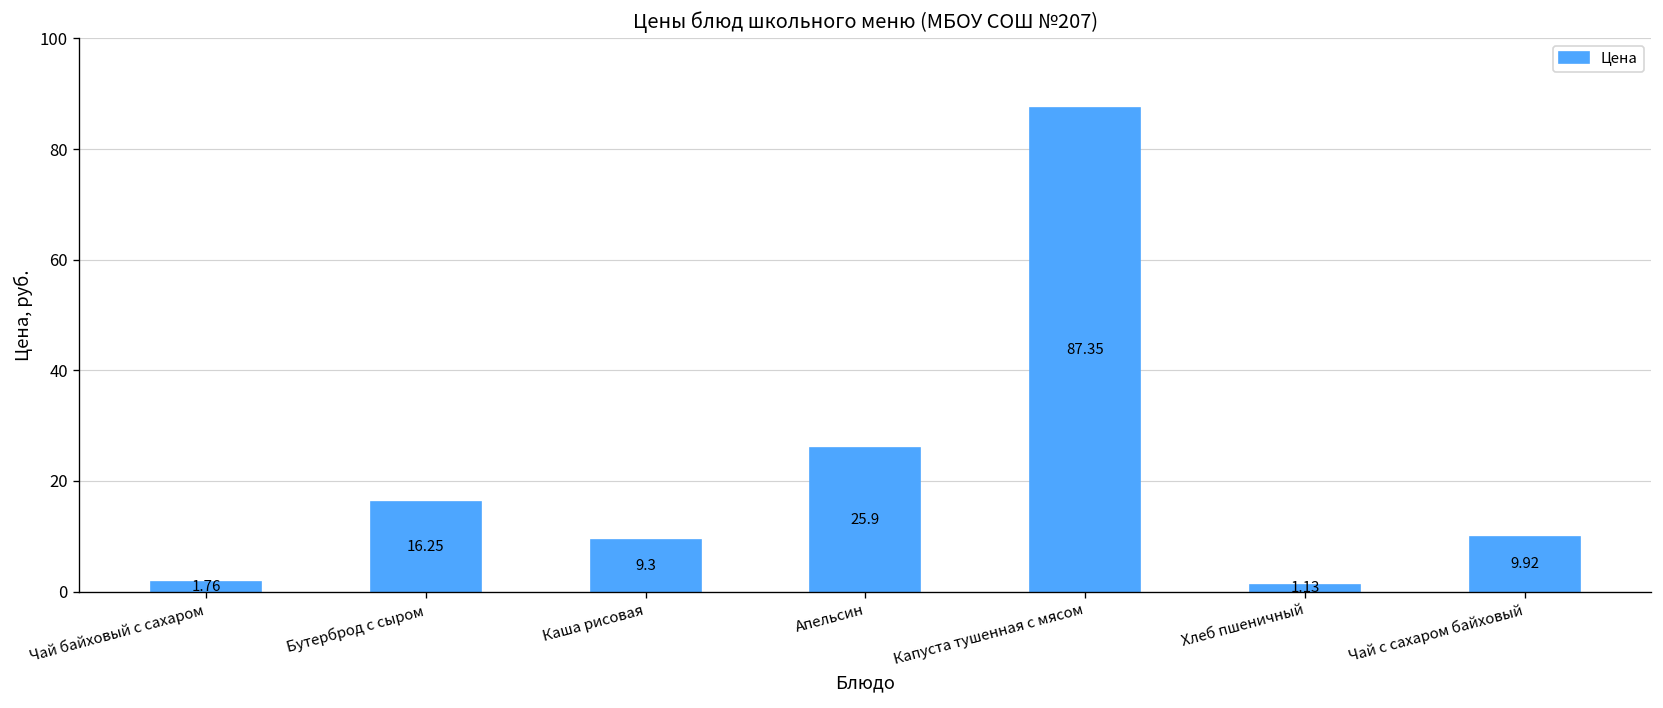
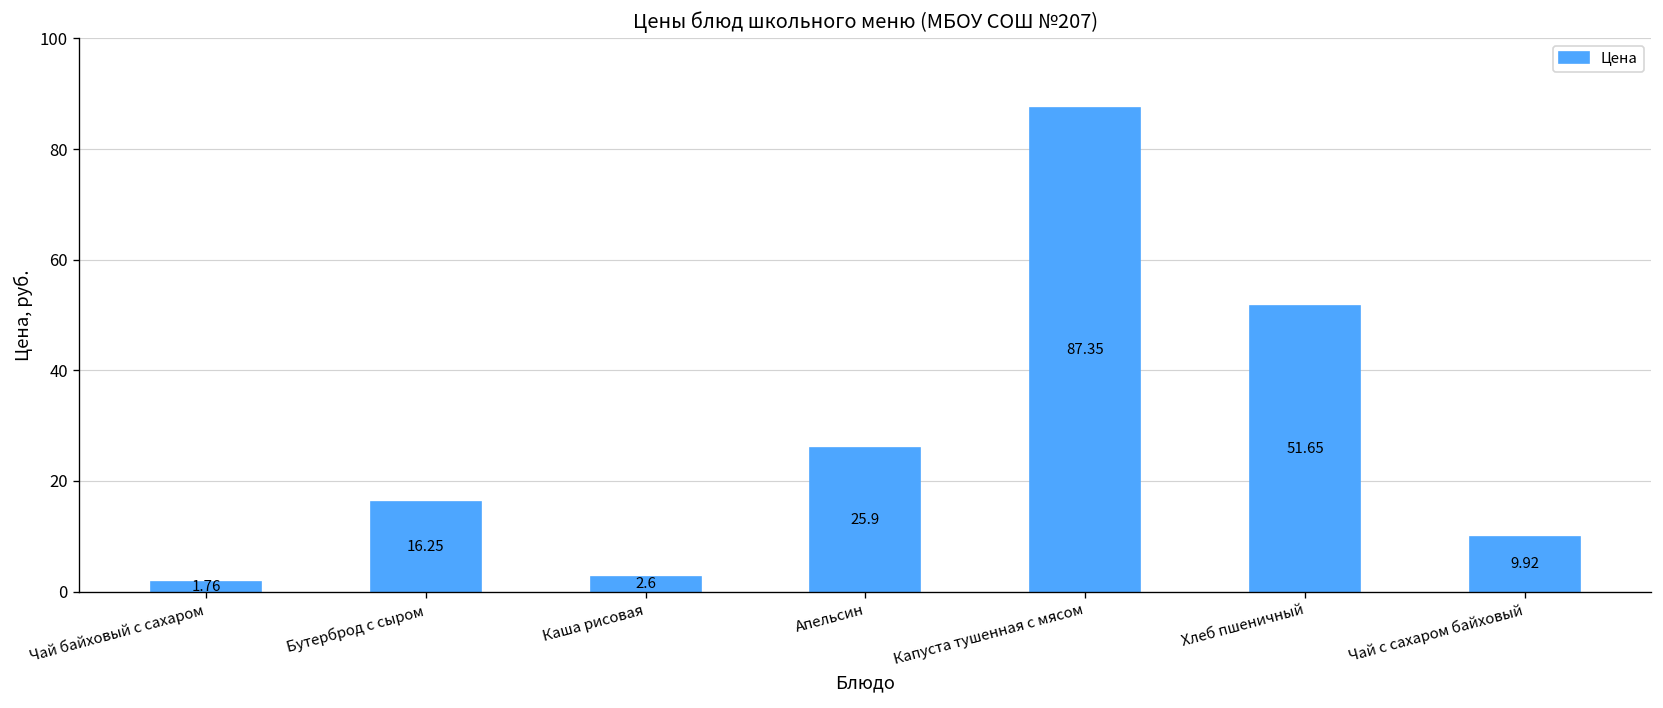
Каша рисовая: 9.3 -> 2.6
Хлеб пшеничный: 1.13 -> 51.65
